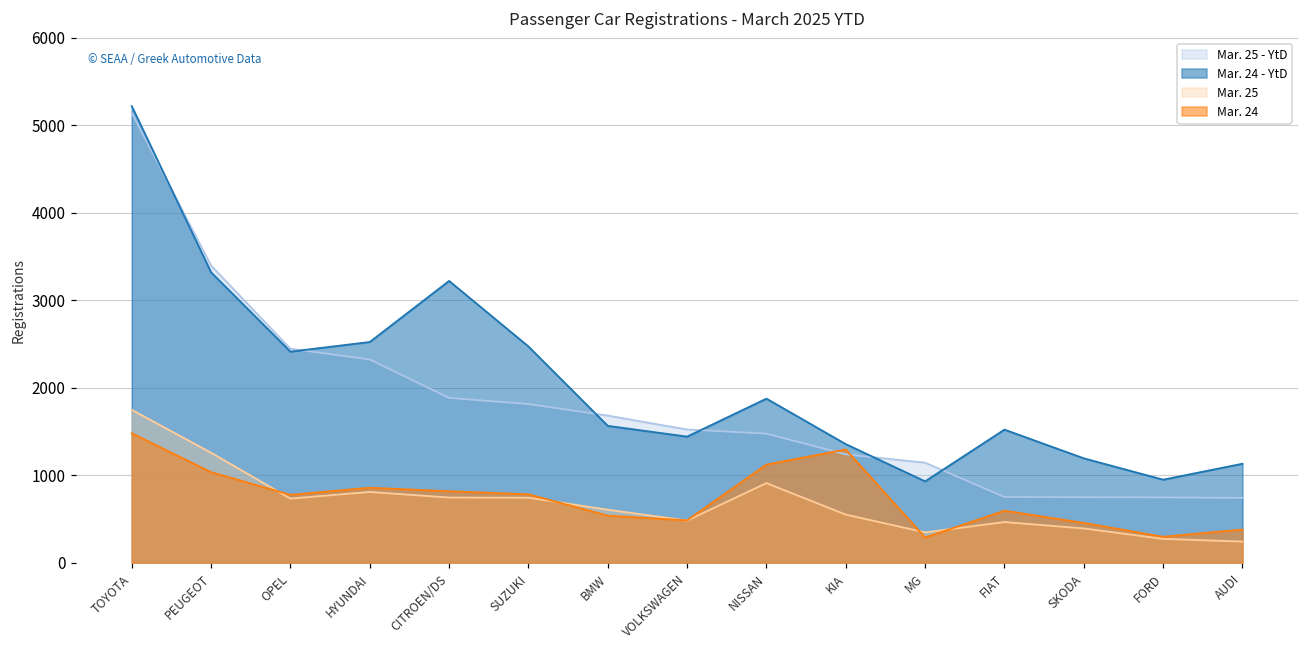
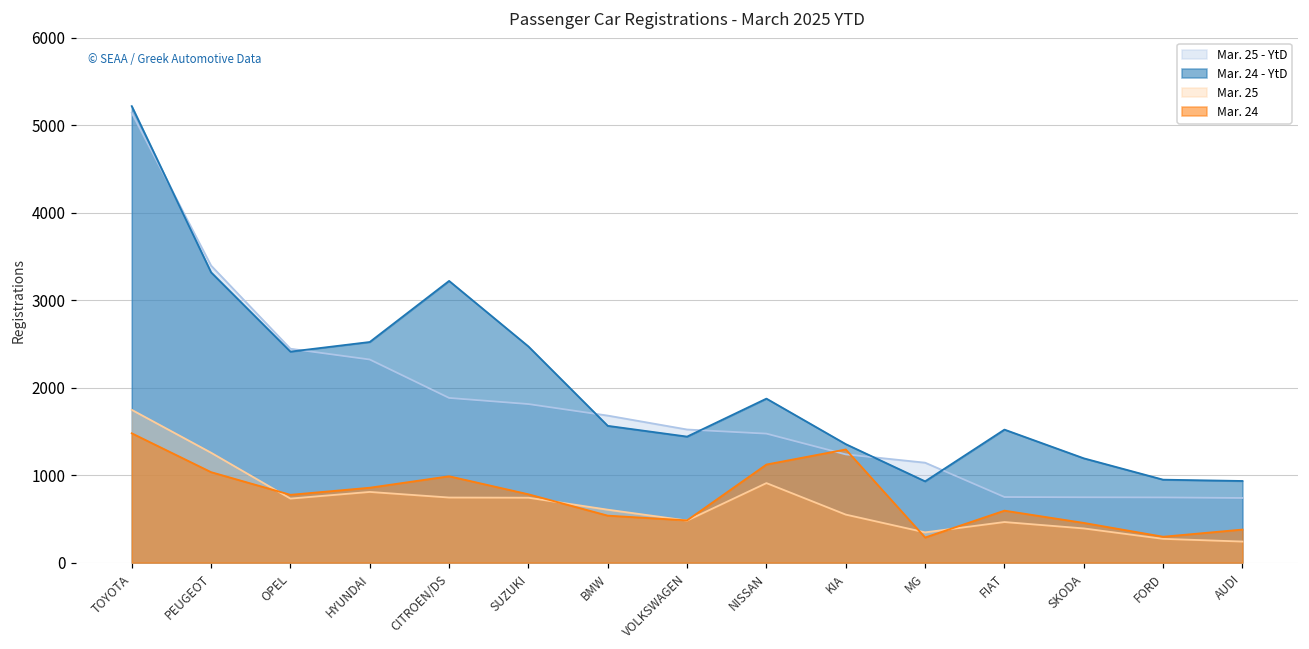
Mar. 24, CITROEN/DS: 800 -> 1000
Mar. 24 - YtD, AUDI: 1100 -> 900
